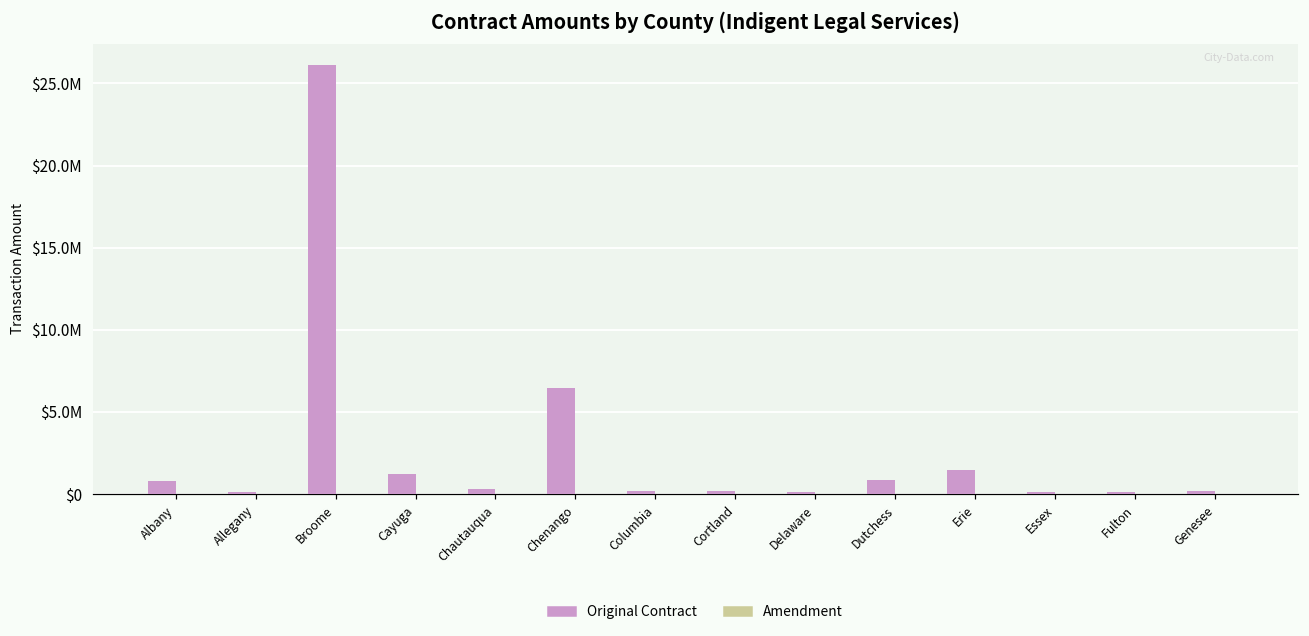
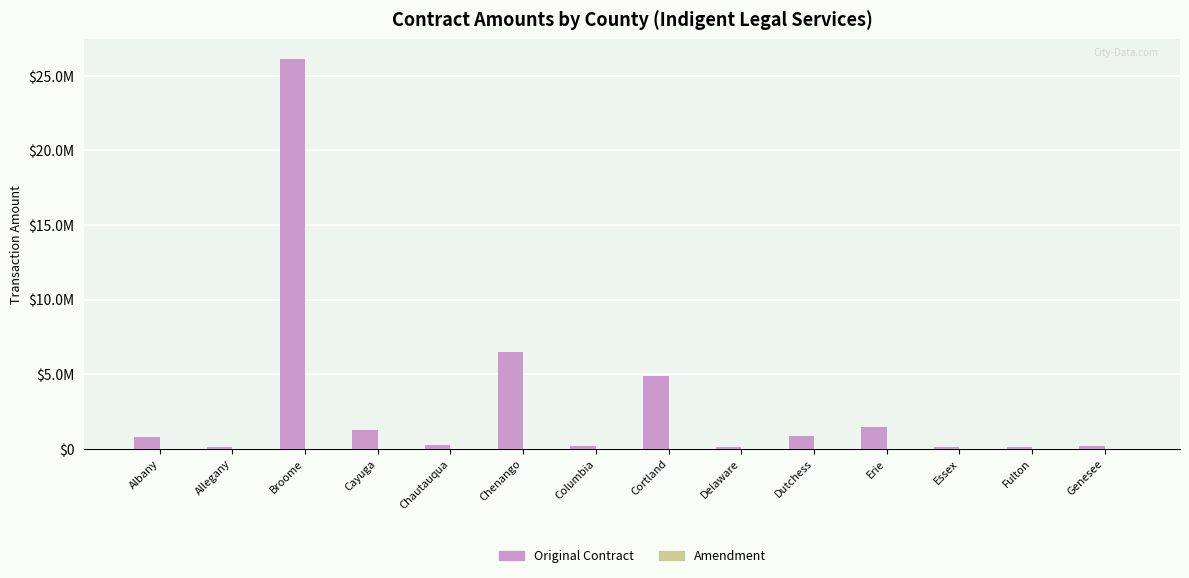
Original Contract, Cortland: $200000 -> $4900000
